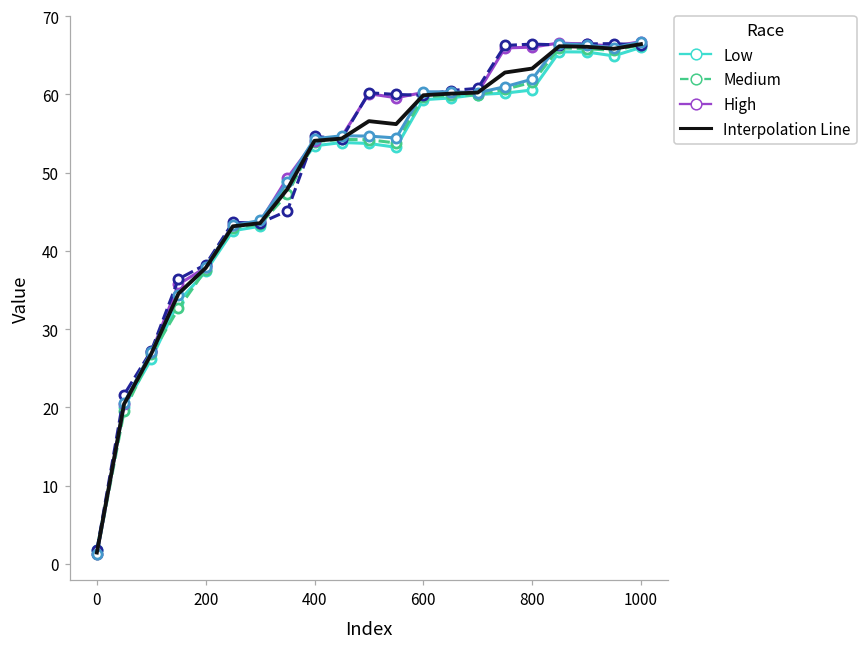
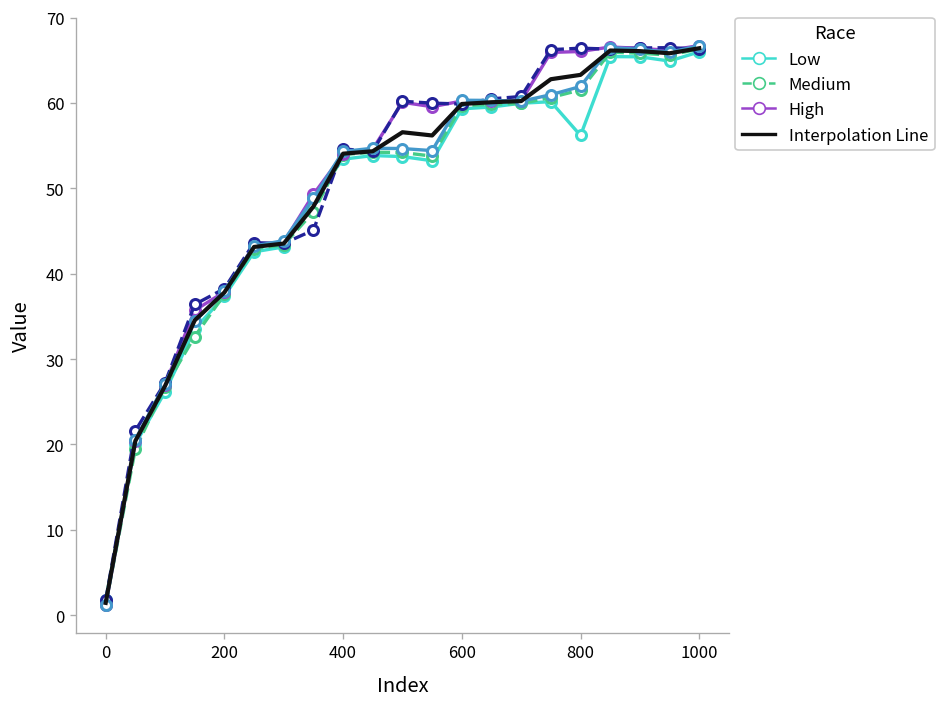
Low, 800: 61 -> 56
